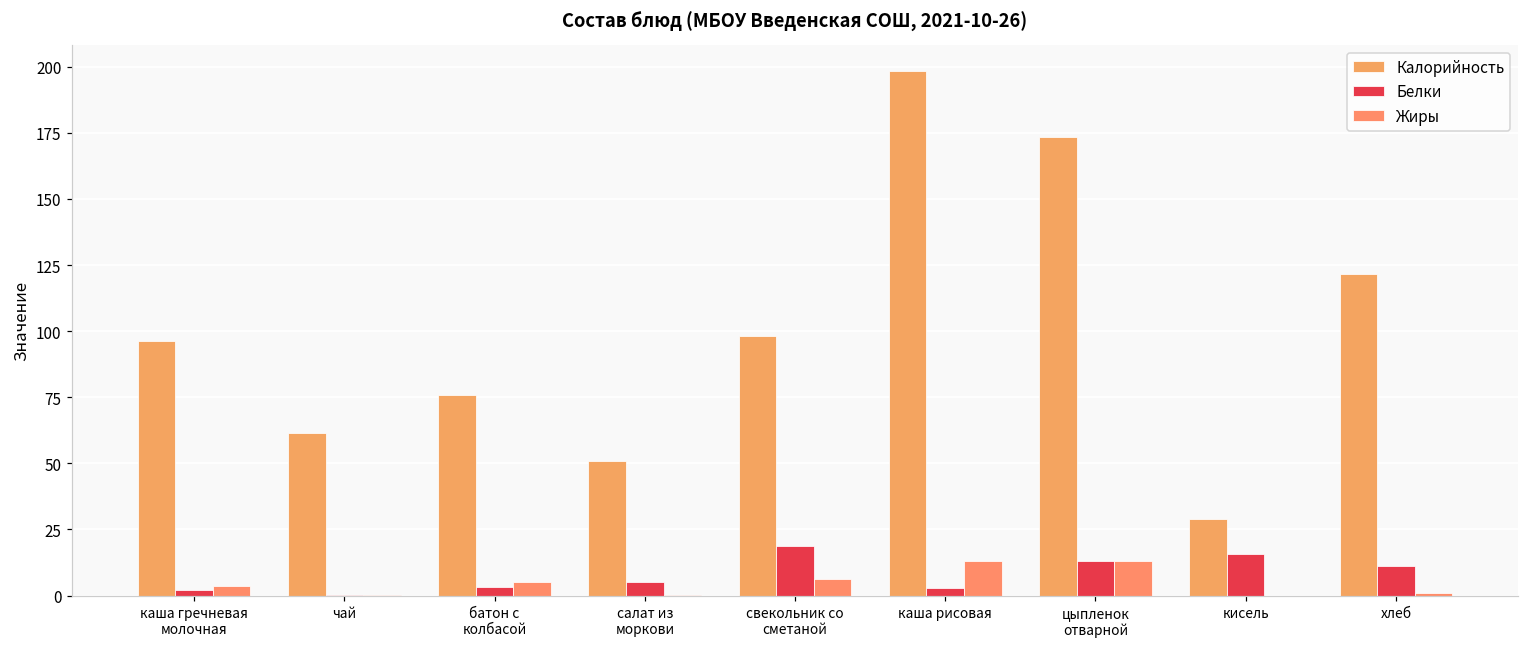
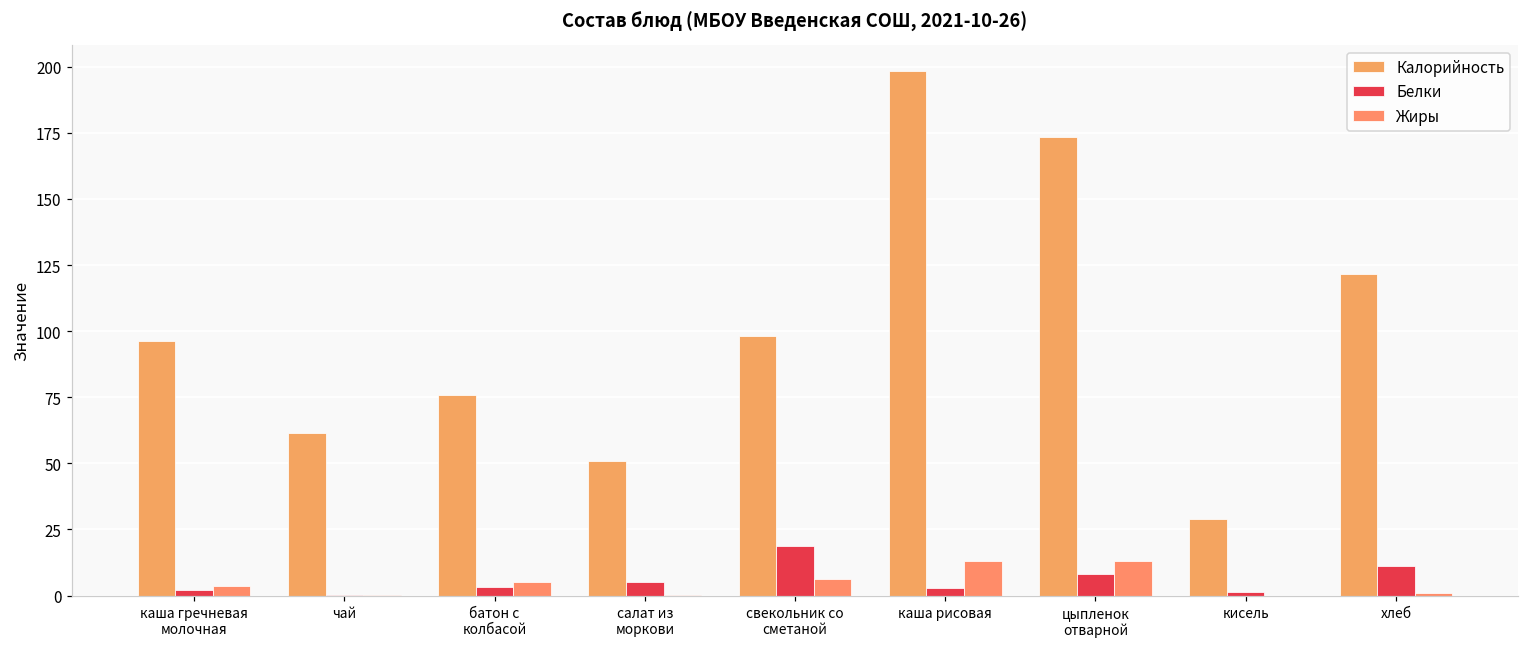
Белки, цыпленок отварной: 13 -> 8
Белки, кисель: 16 -> 1
